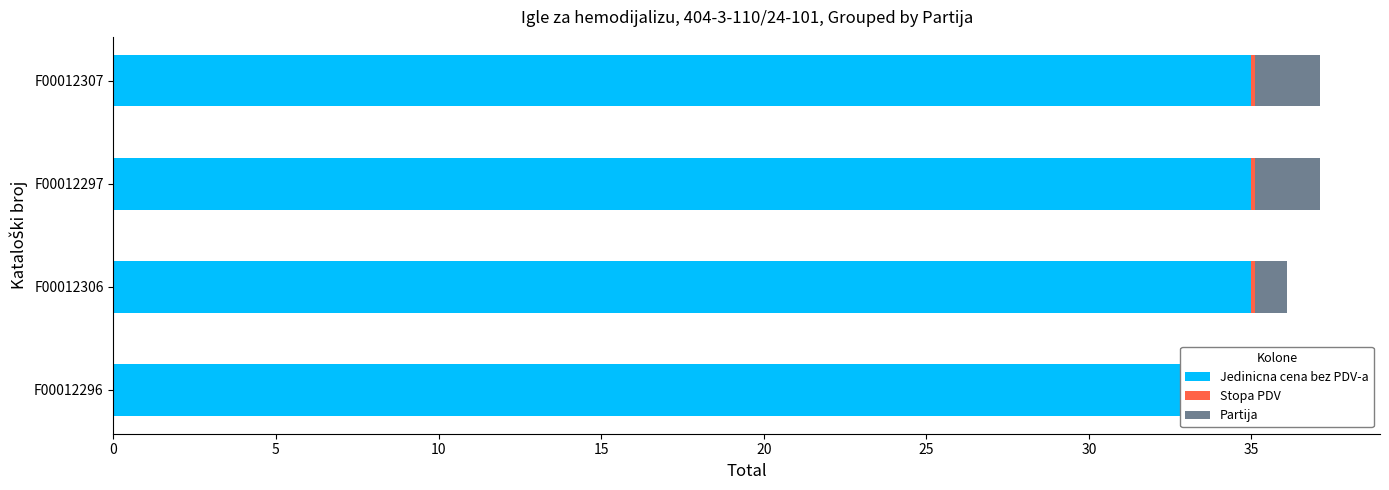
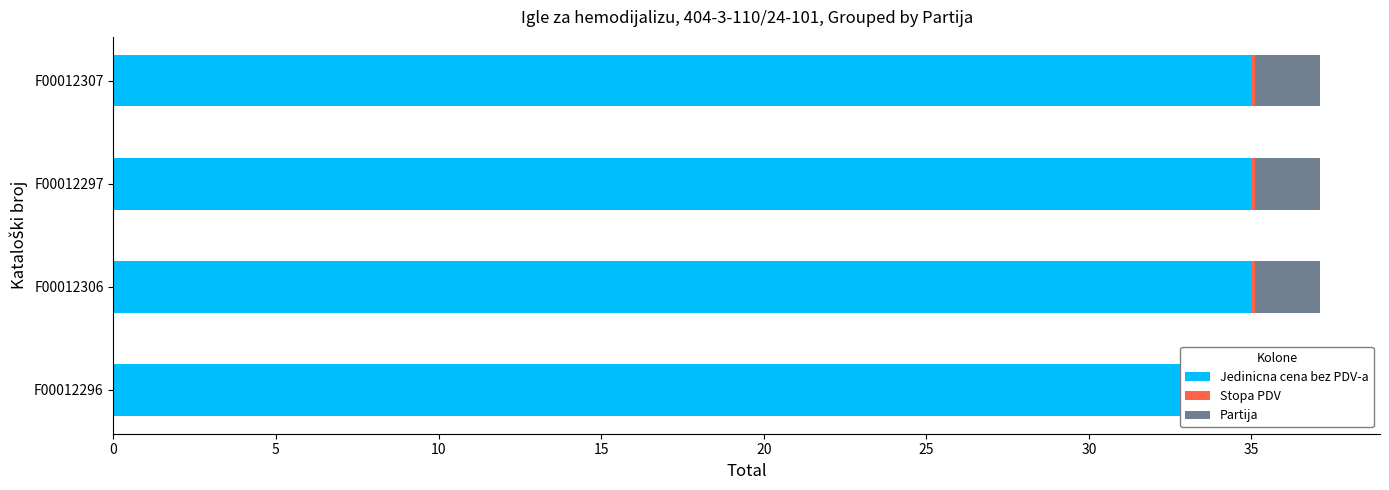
Partija, F00012306: 1 -> 2
